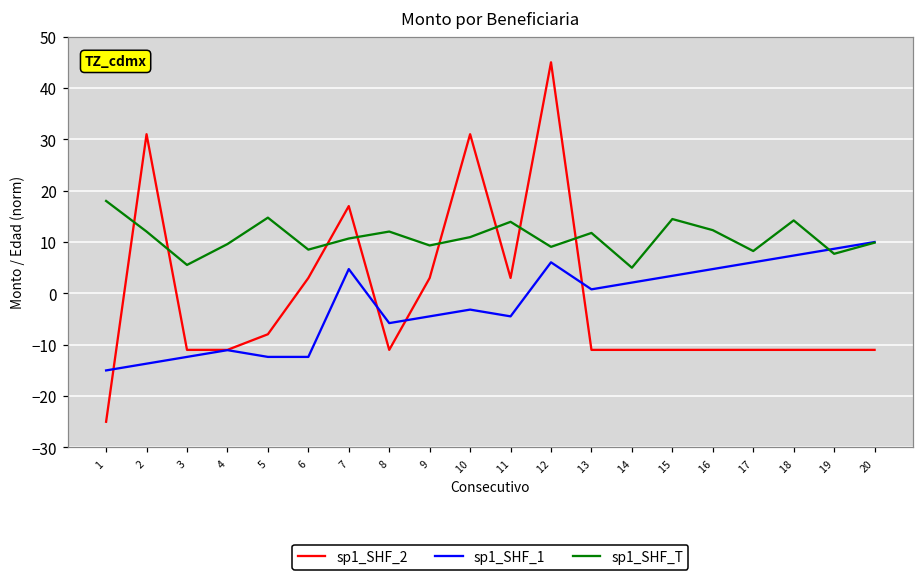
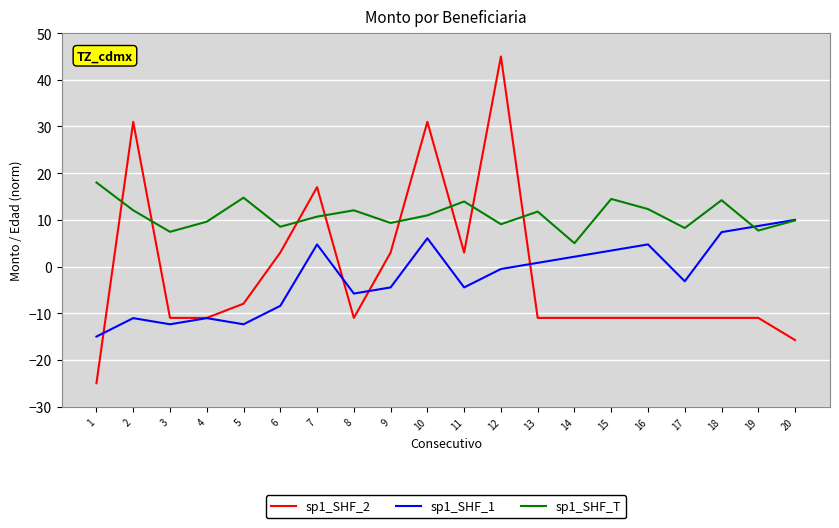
sp1_SHF_1, 2: -14 -> -11
sp1_SHF_T, 3: 6 -> 7
sp1_SHF_1, 6: -12 -> -8
sp1_SHF_1, 10: -3 -> 6
sp1_SHF_1, 12: 6 -> -1
sp1_SHF_1, 17: 6 -> -3
sp1_SHF_2, 20: -11 -> -16
